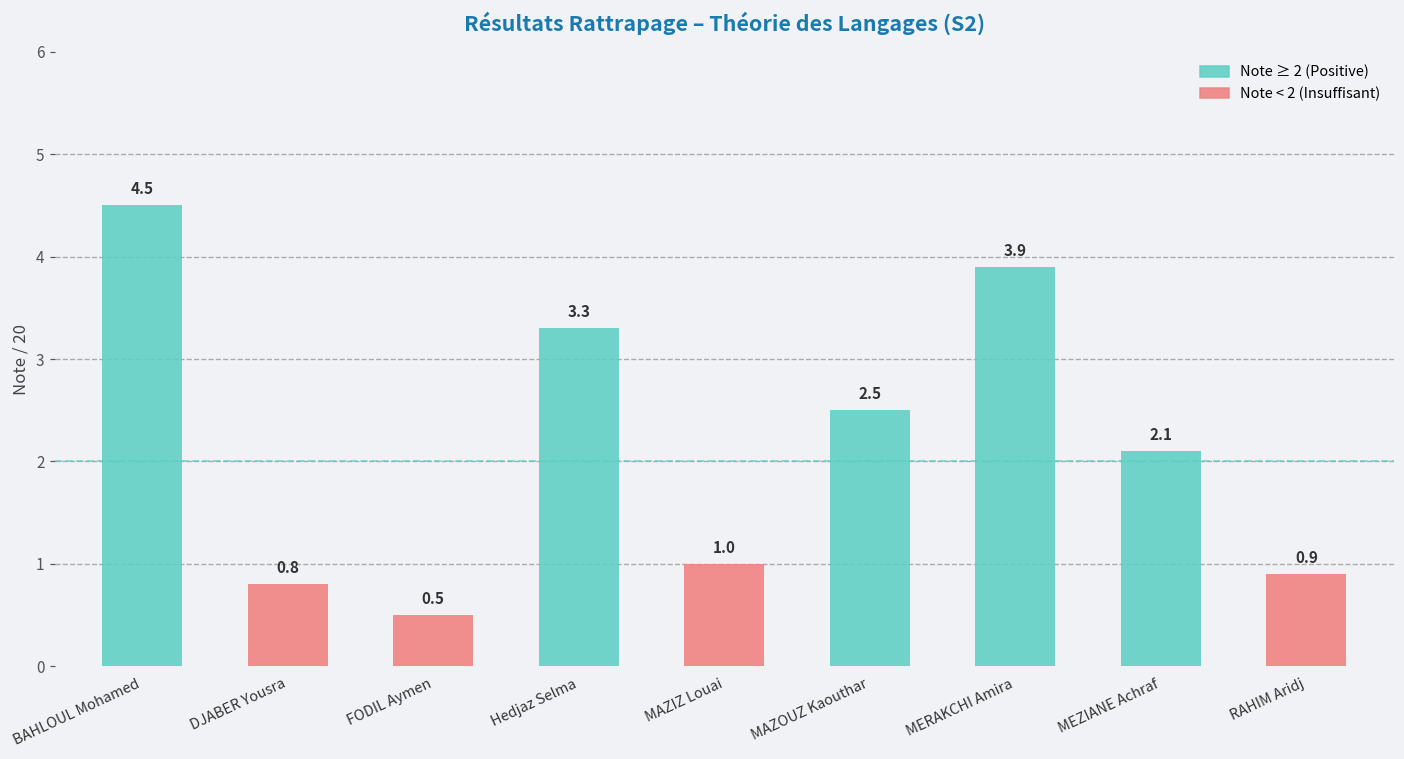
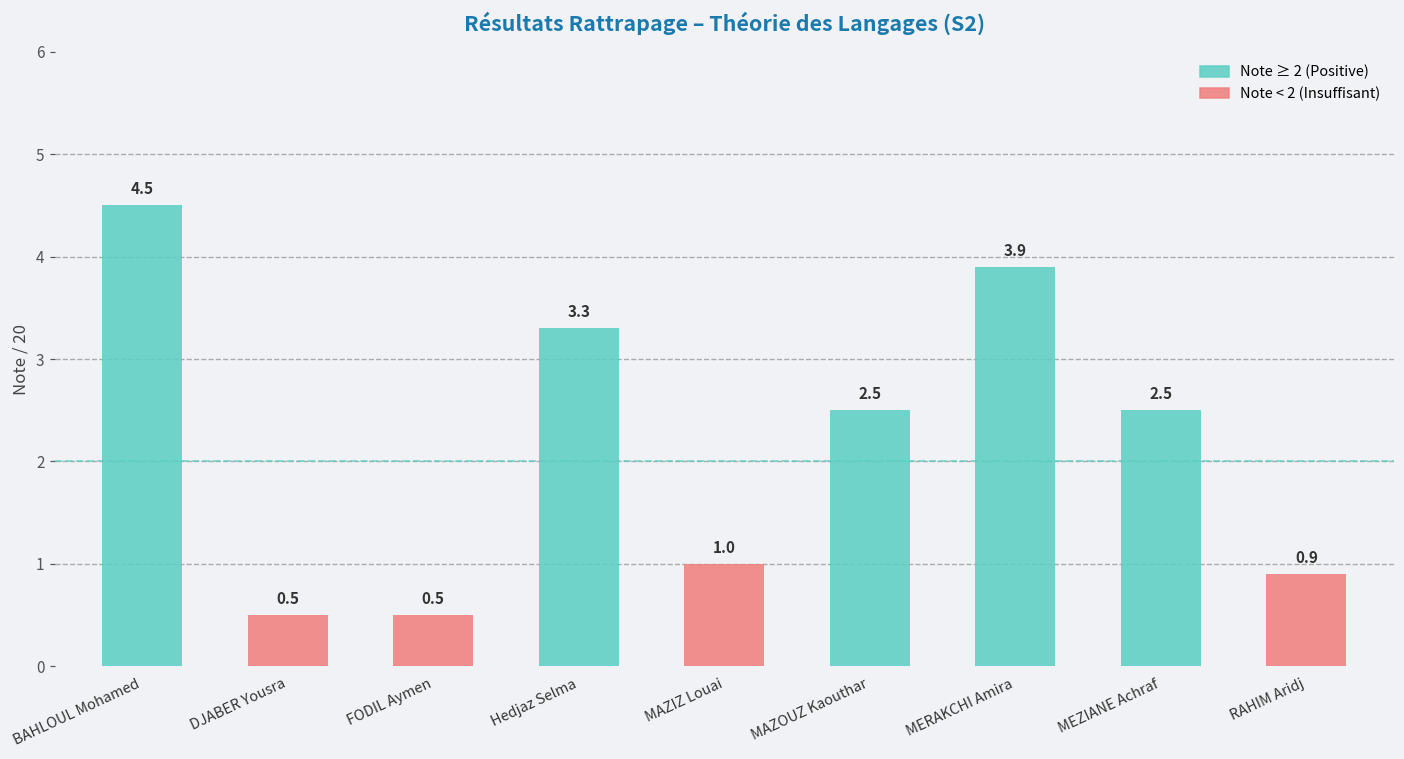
Note < 2 (Insuffisant), DJABER Yousra: 0.8 -> 0.5
Note ≥ 2 (Positive), MEZIANE Achraf: 2.1 -> 2.5
